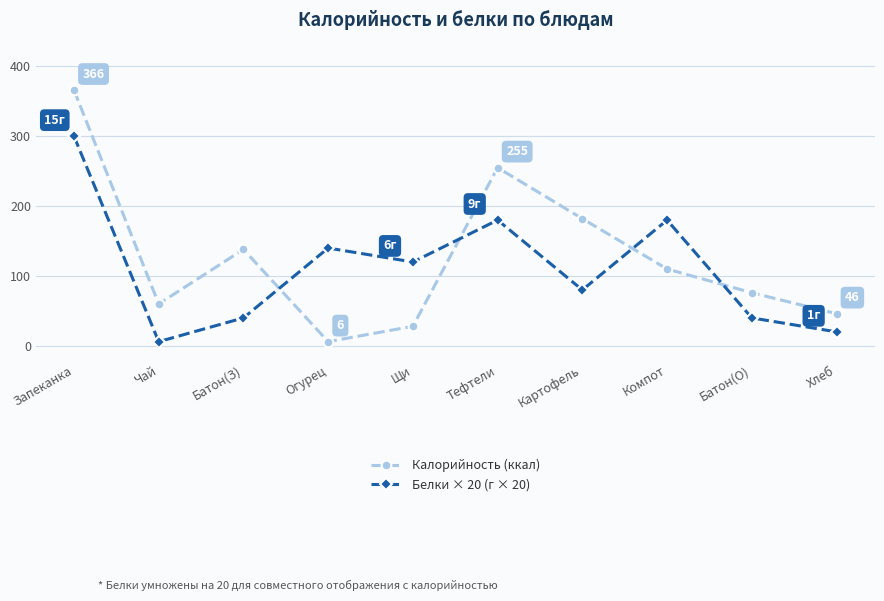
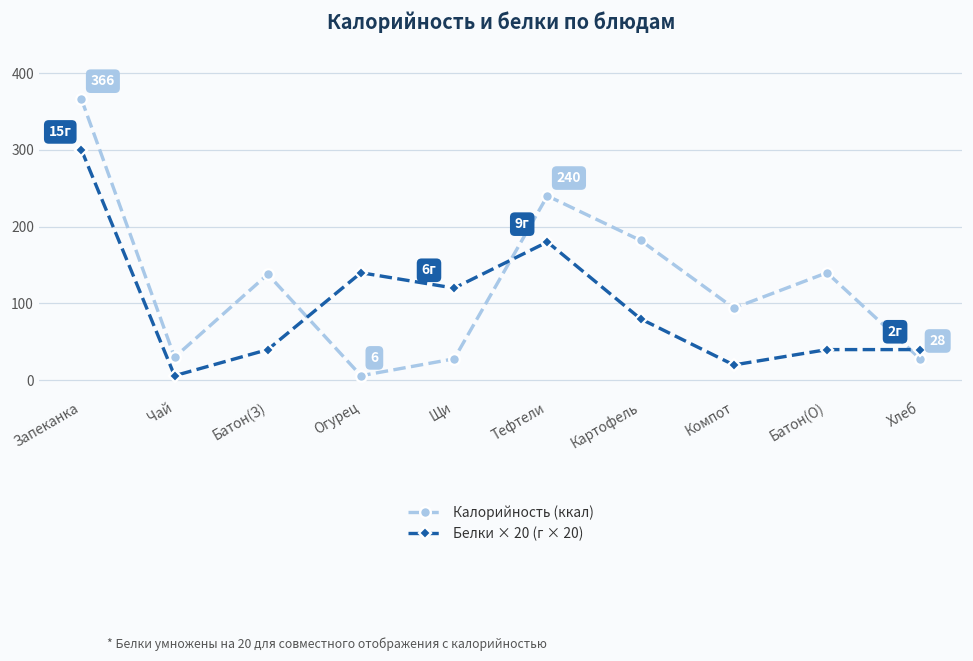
Калорийность (ккал), Чай: 60 -> 30
Калорийность (ккал), Тефтели: 255 -> 240
Калорийность (ккал), Компот: 110 -> 90
Белки × 20 (г × 20), Компот: 180 -> 20
Калорийность (ккал), Батон(О): 80 -> 140
Калорийность (ккал), Хлеб: 46 -> 28
Белки × 20 (г × 20), Хлеб: 1г -> 2г
